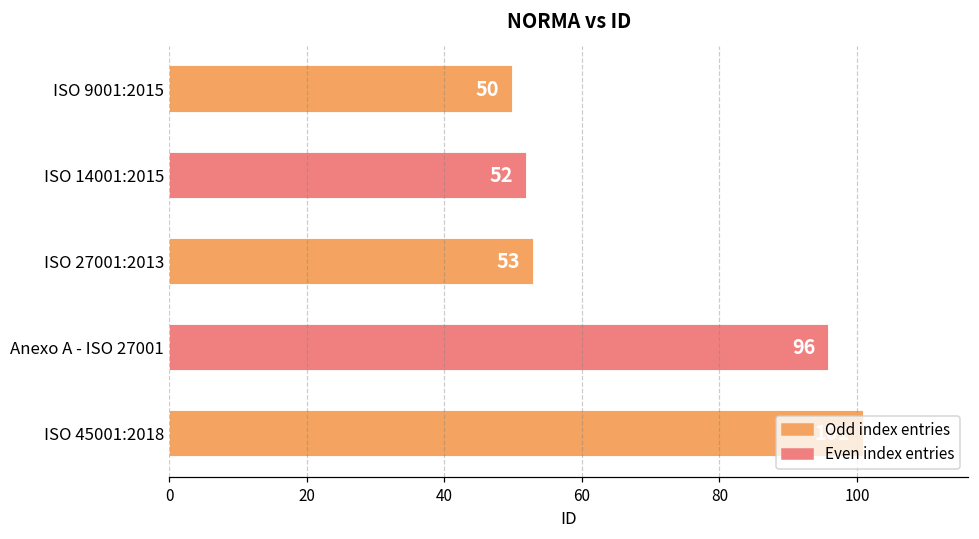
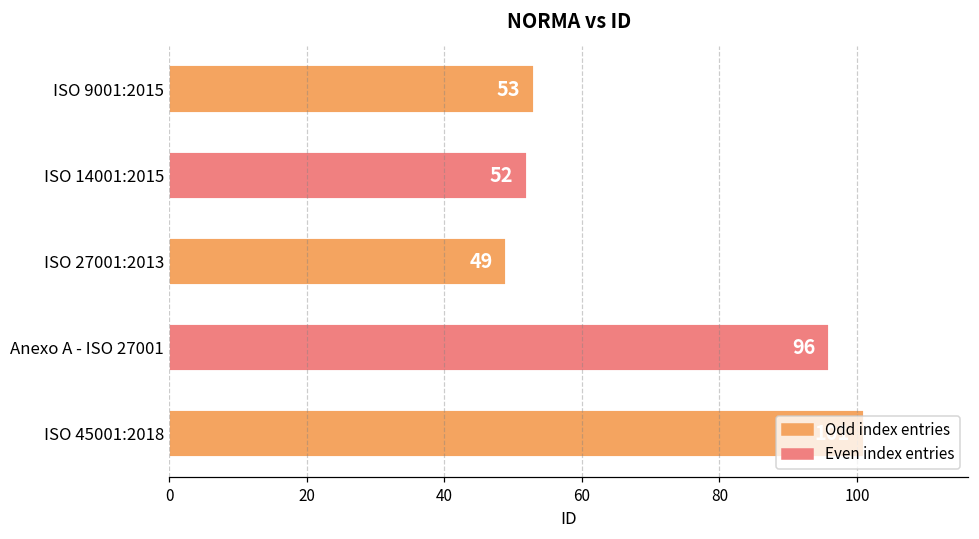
ISO 9001:2015: 50 -> 53
ISO 27001:2013: 53 -> 49
